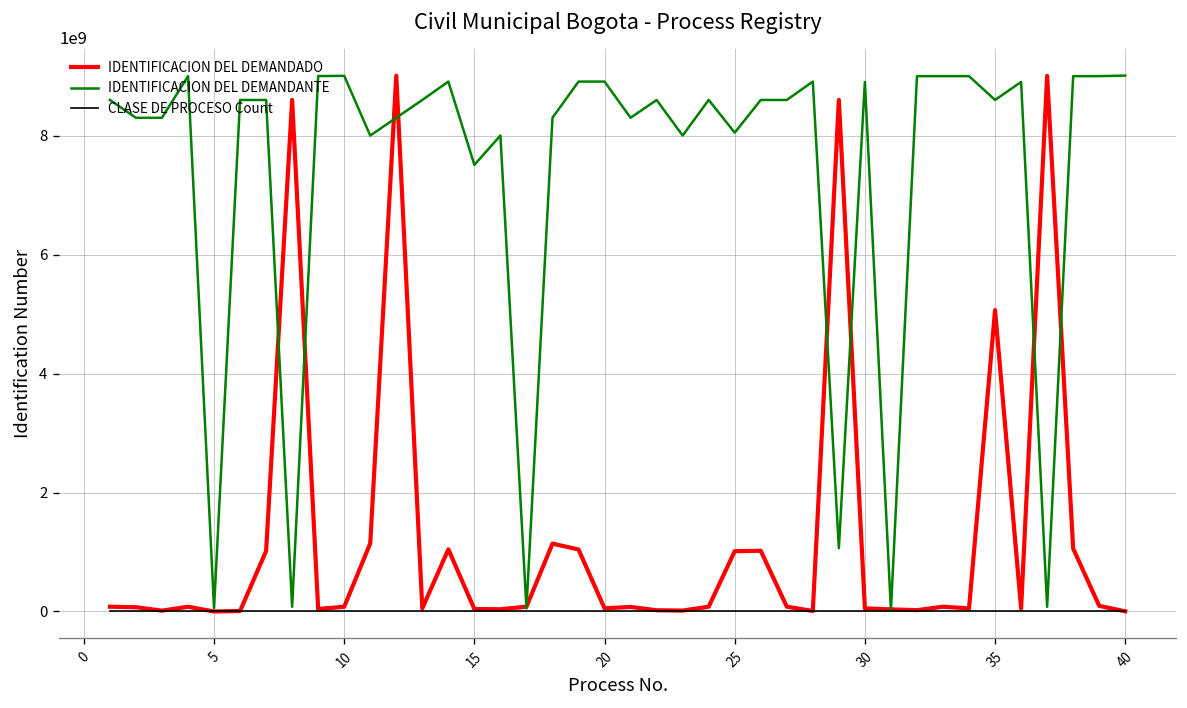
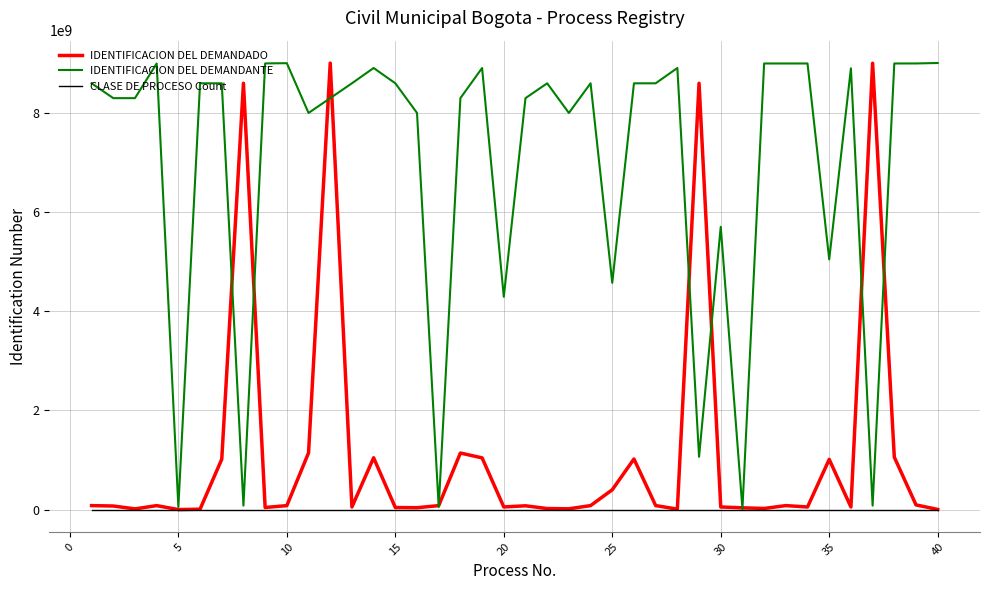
IDENTIFICACION DEL DEMANDANTE, 15: 7500000000 -> 8600000000
IDENTIFICACION DEL DEMANDANTE, 20: 8900000000 -> 4300000000
IDENTIFICACION DEL DEMANDADO, 25: 1000000000 -> 400000000
IDENTIFICACION DEL DEMANDANTE, 25: 8100000000 -> 4600000000
IDENTIFICACION DEL DEMANDANTE, 30: 8900000000 -> 5700000000
IDENTIFICACION DEL DEMANDADO, 35: 5100000000 -> 1000000000
IDENTIFICACION DEL DEMANDANTE, 35: 8600000000 -> 5000000000
